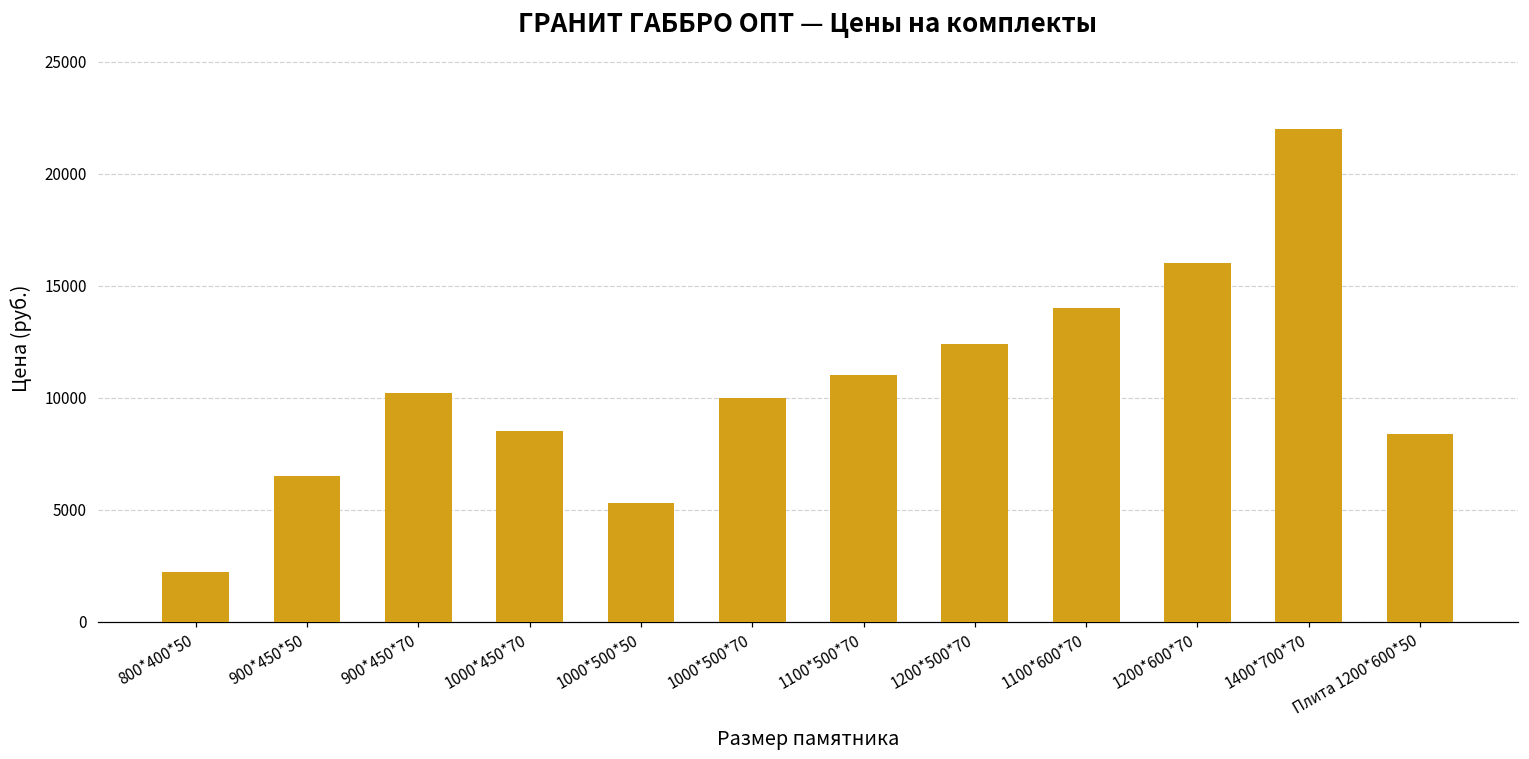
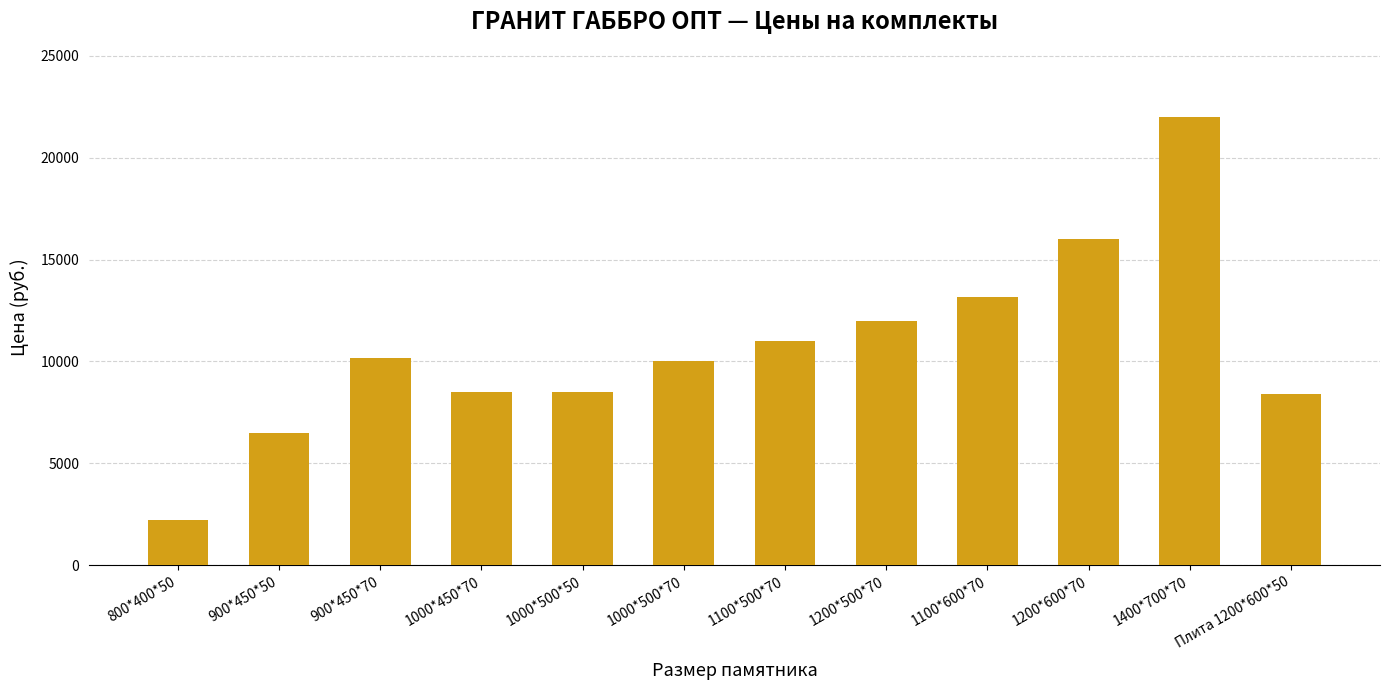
1000*500*50: 5300 -> 8500
1200*500*70: 12400 -> 12000
1100*600*70: 14000 -> 13200
